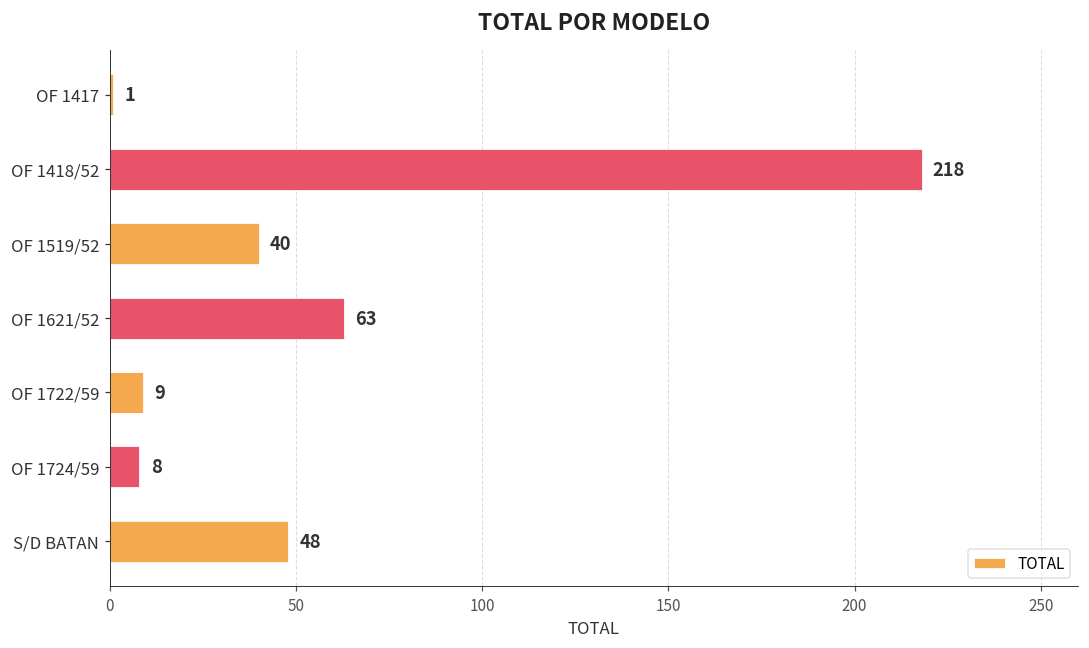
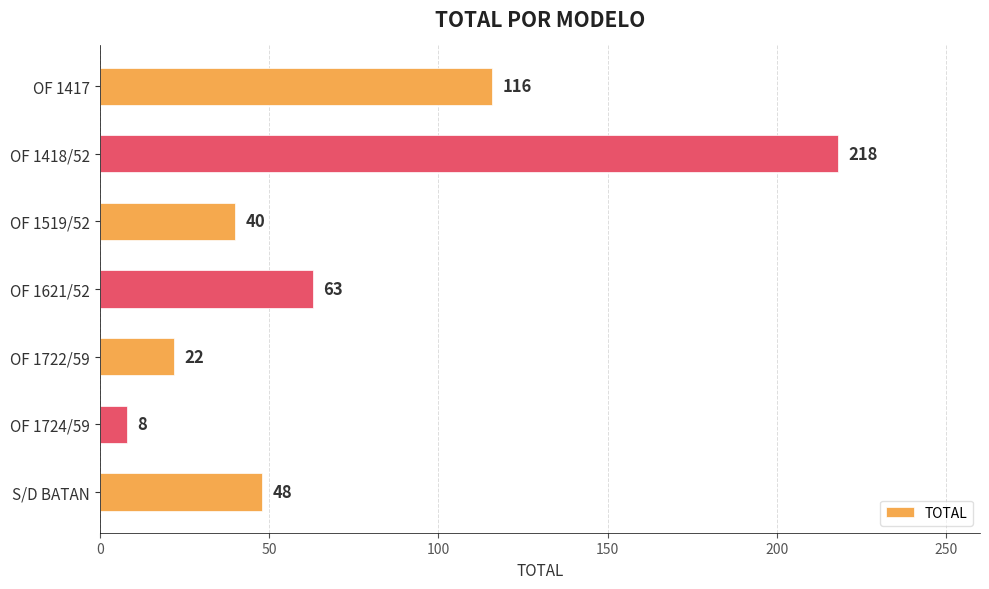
OF 1417: 1 -> 116
OF 1722/59: 9 -> 22
